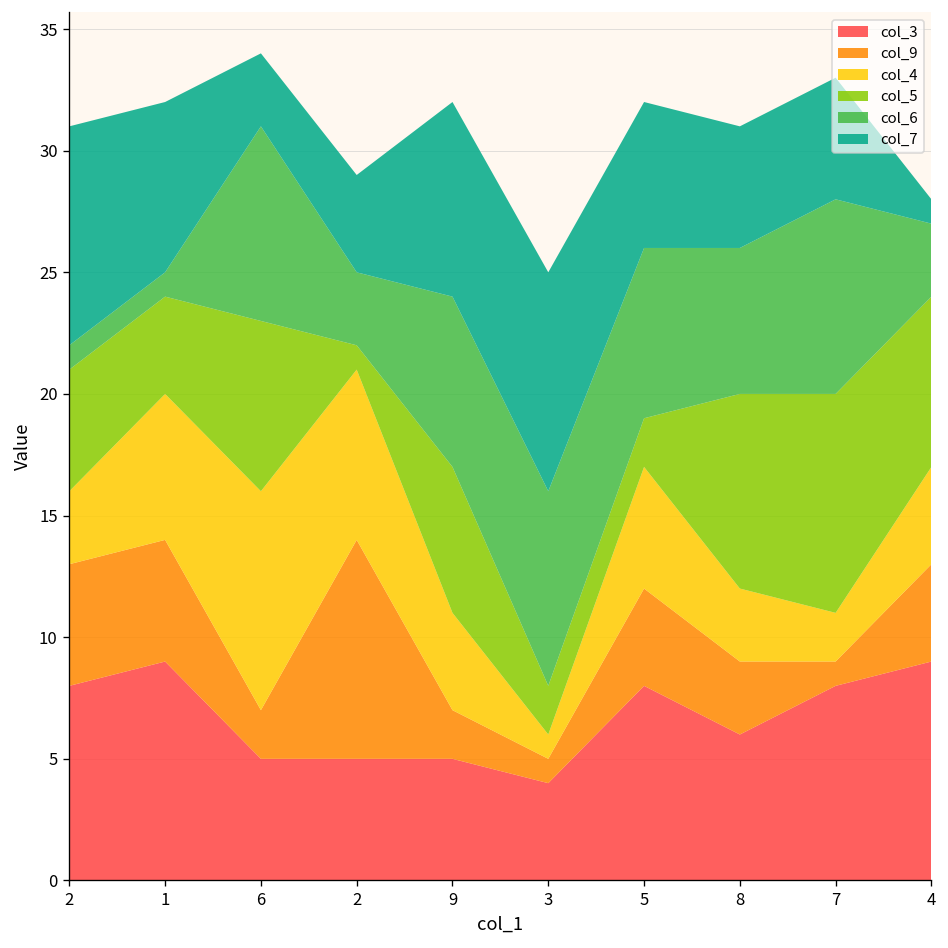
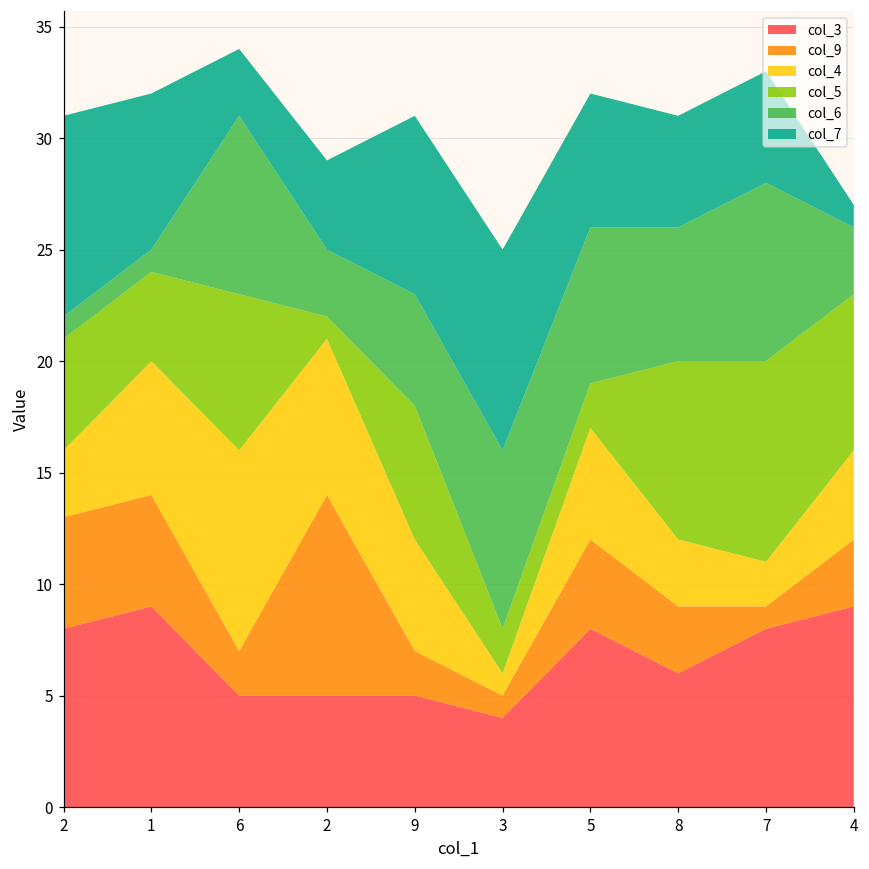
col_4, 9: 4 -> 5
col_6, 9: 7 -> 5
col_9, 4: 4 -> 3
